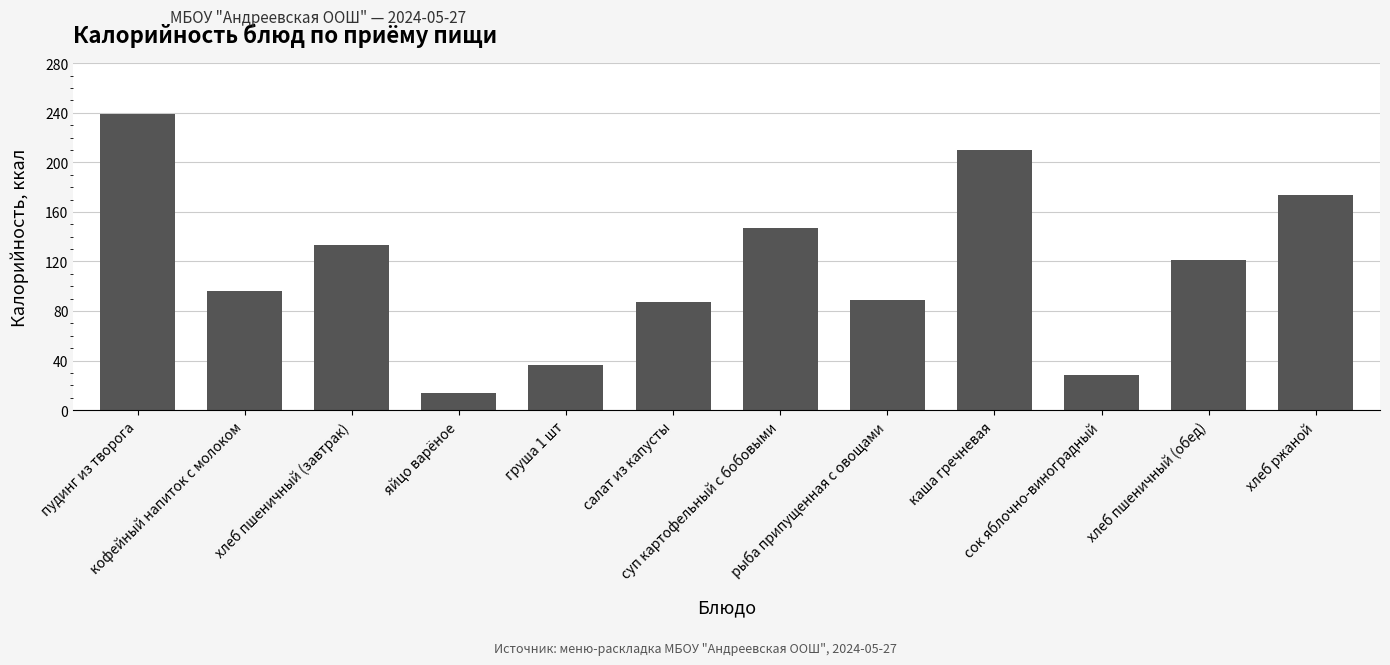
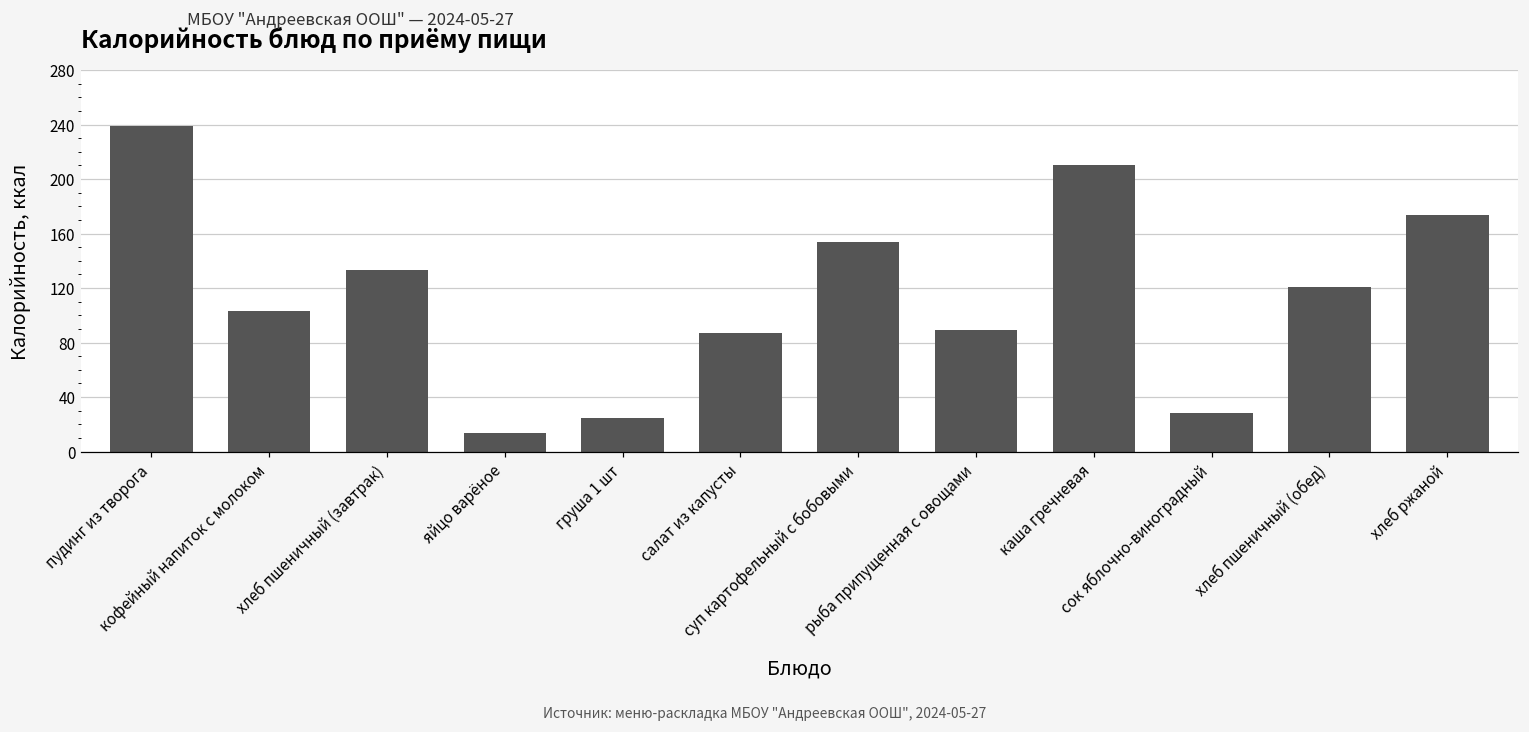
кофейный напиток с молоком: 96 -> 103
груша 1 шт: 36 -> 25
суп картофельный с бобовыми: 147 -> 154
